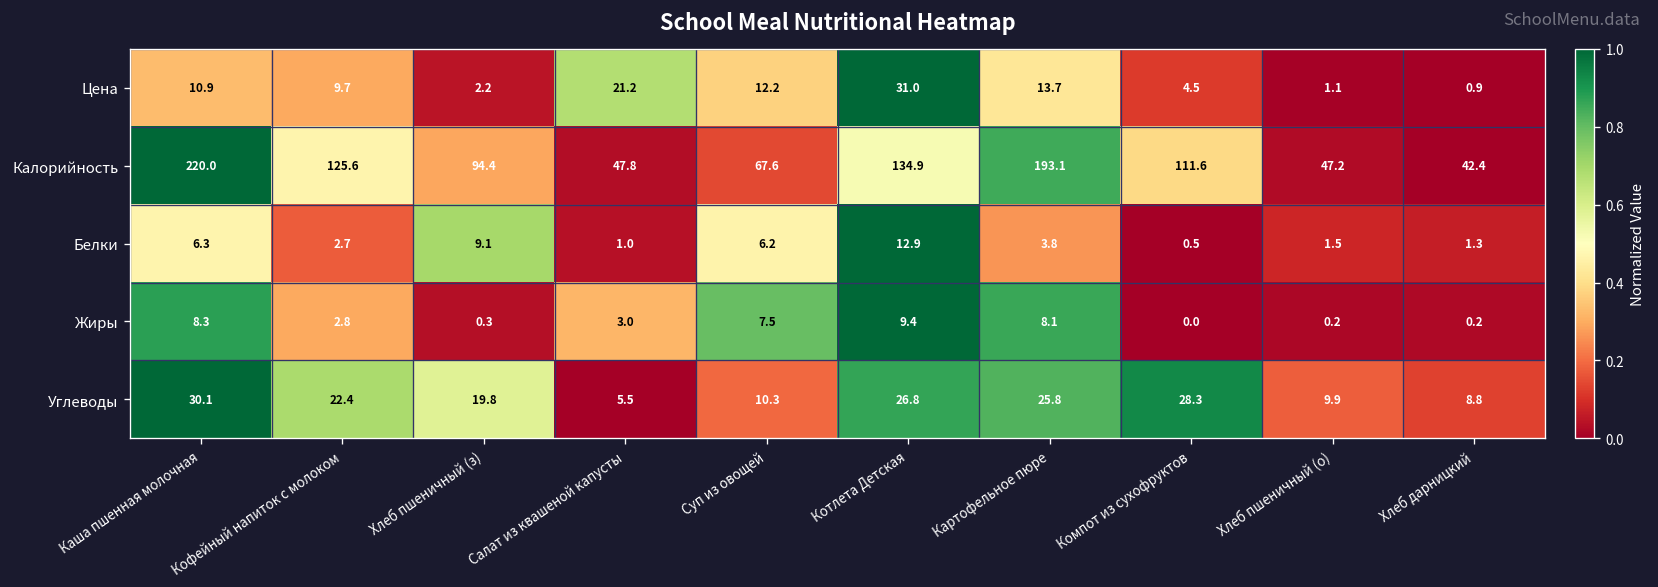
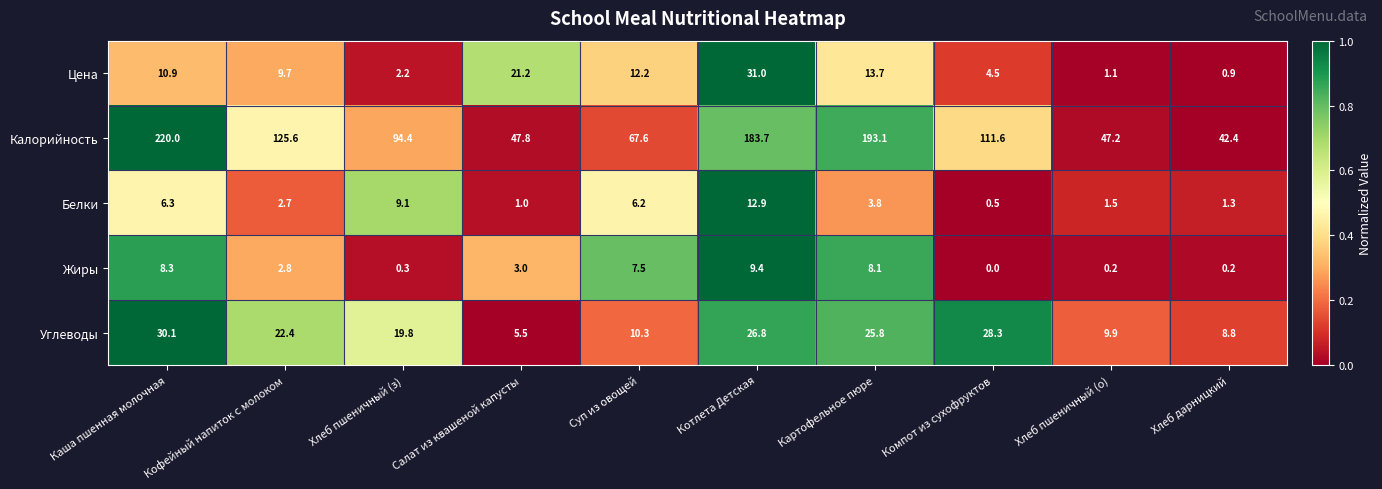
Калорийность, Котлета Детская: 134.9 -> 183.7
